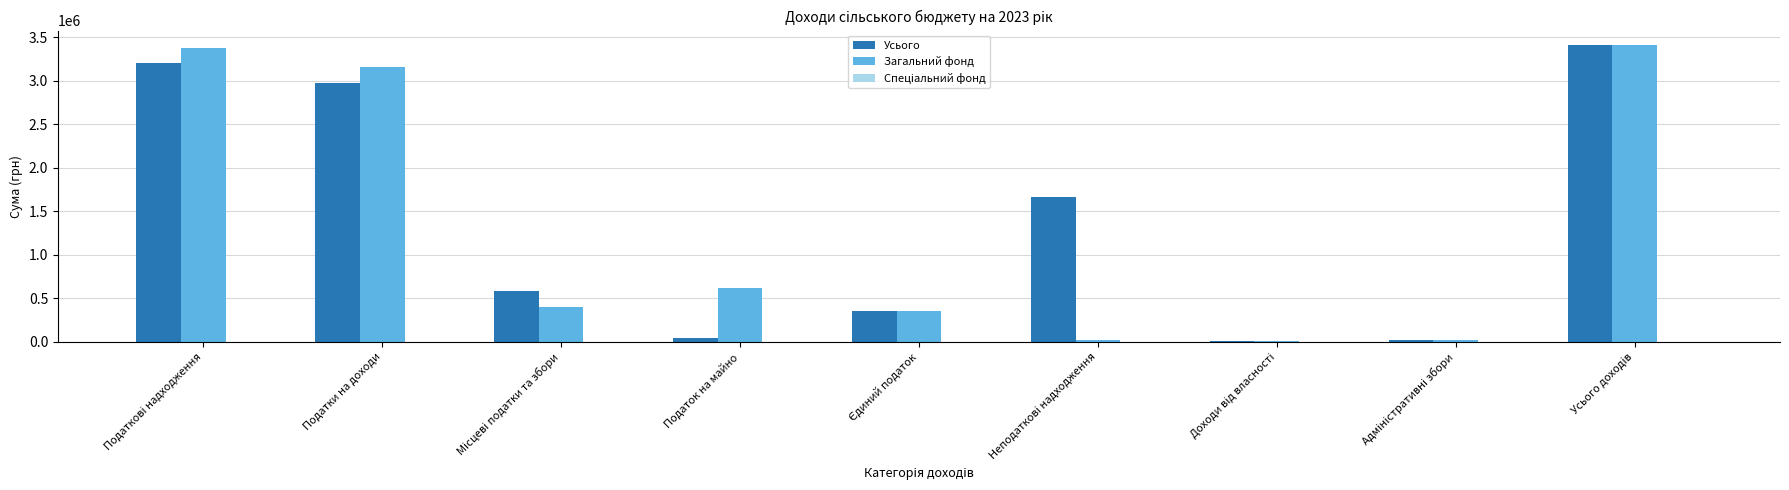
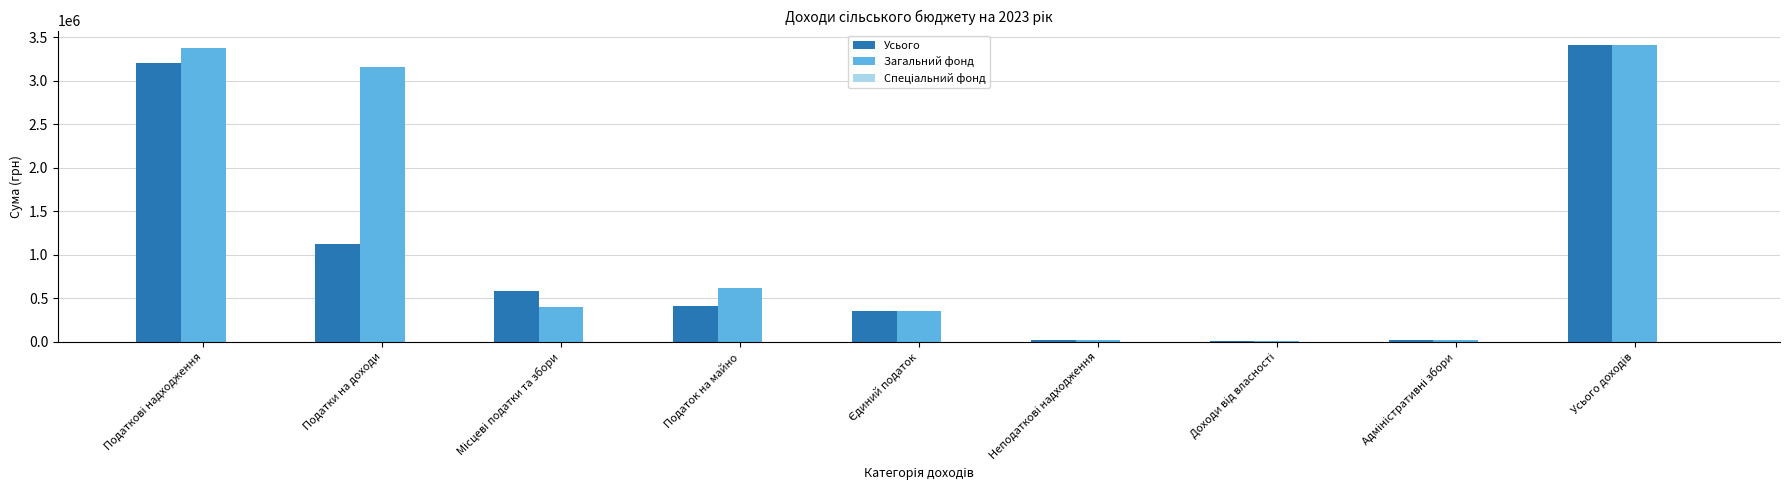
Усього, Податки на доходи: 3000000 -> 1100000
Усього, Податок на майно: 0 -> 400000
Усього, Неподаткові надходження: 1700000 -> 0
